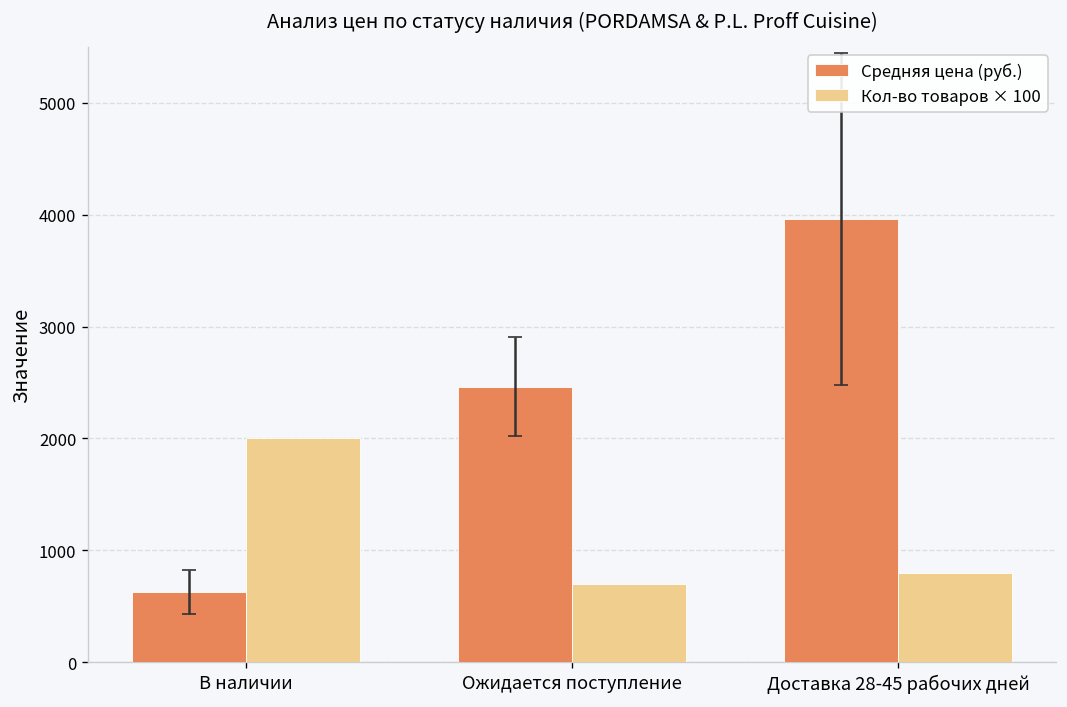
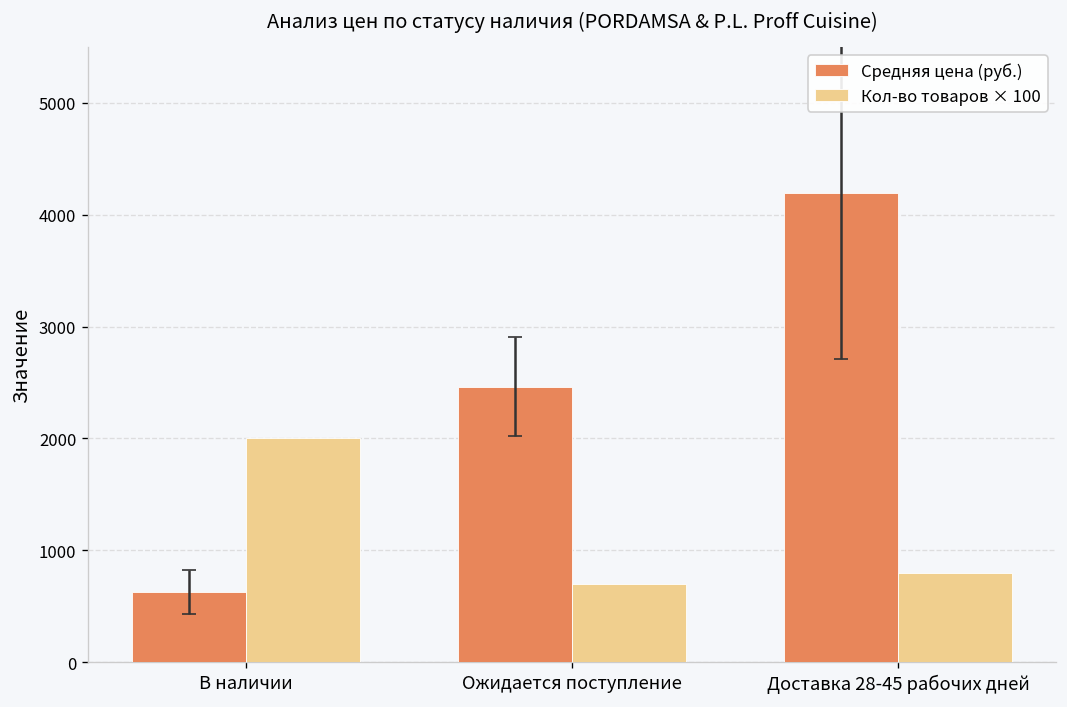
Средняя цена (руб.), Доставка 28-45 рабочих дней: 4000 -> 4200
